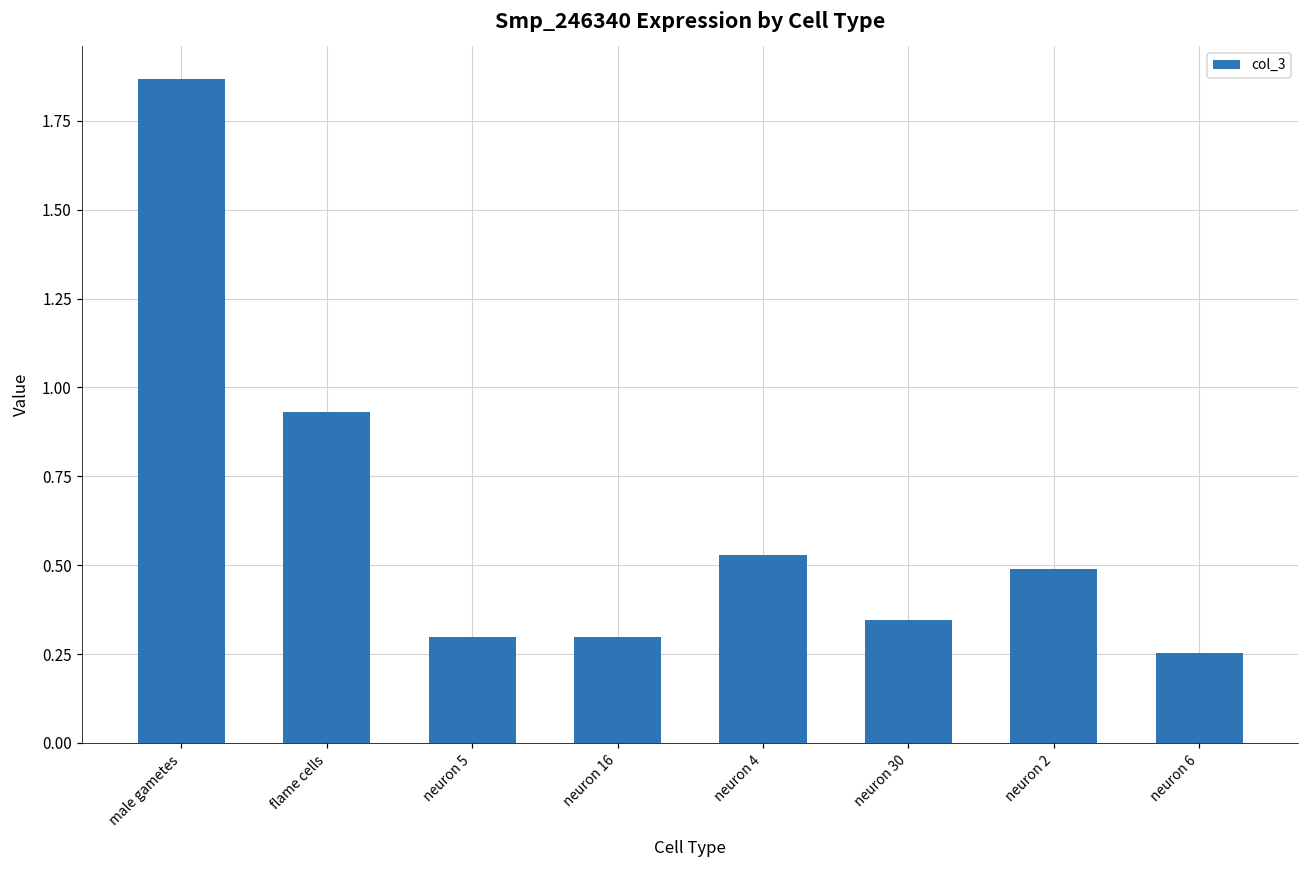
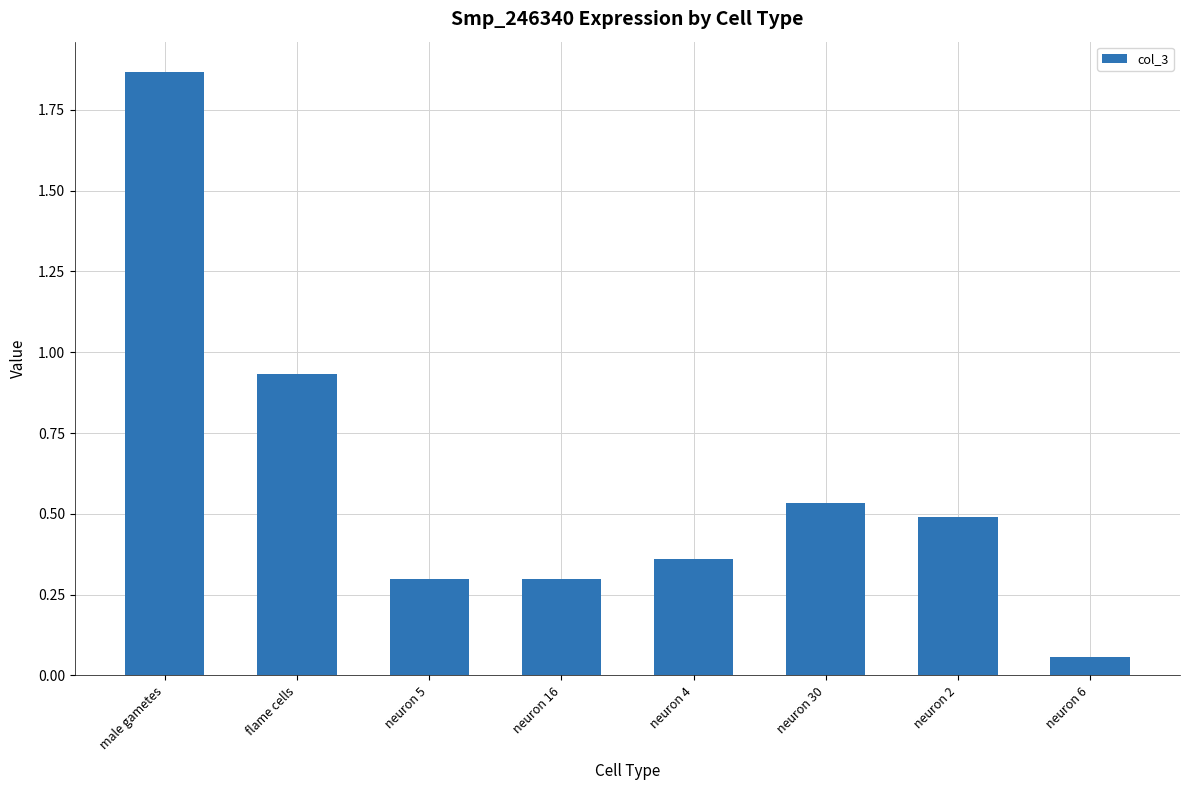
neuron 4: 0.53 -> 0.36
neuron 30: 0.35 -> 0.53
neuron 6: 0.25 -> 0.06
